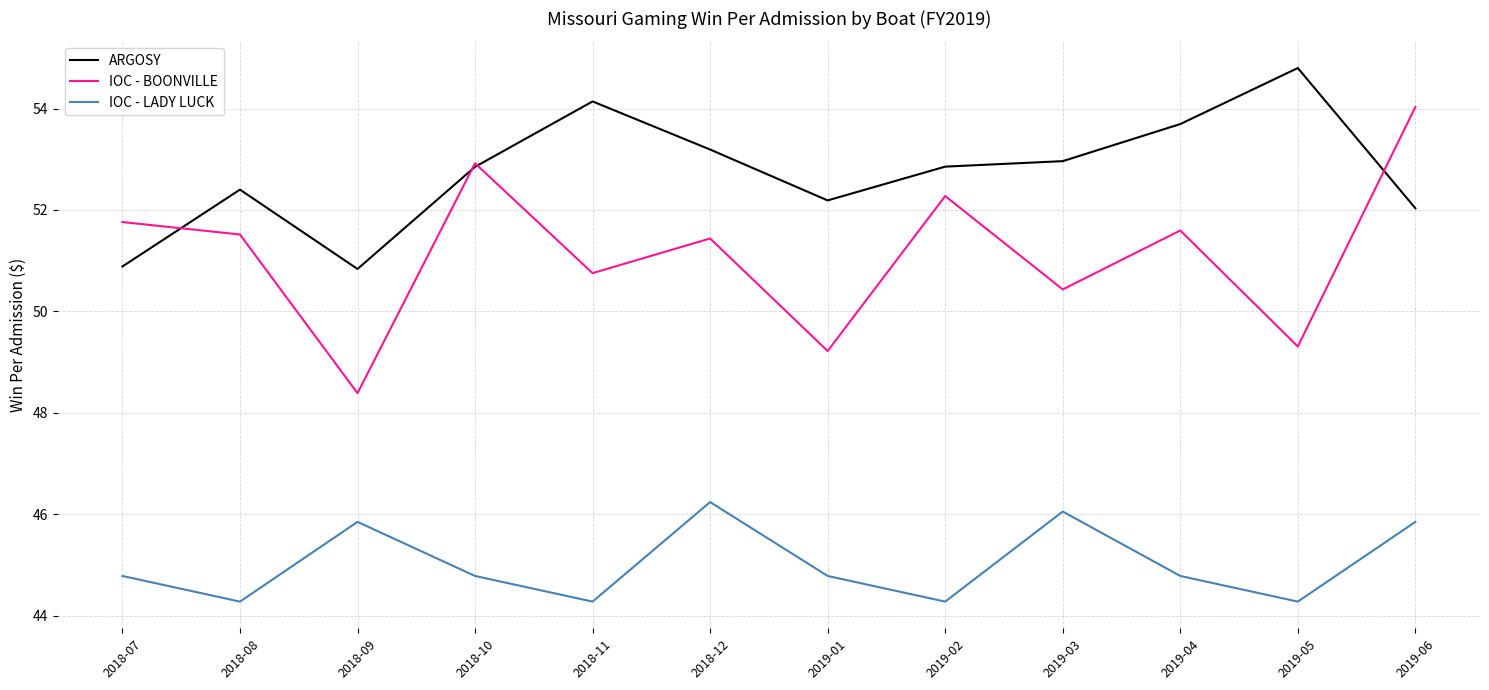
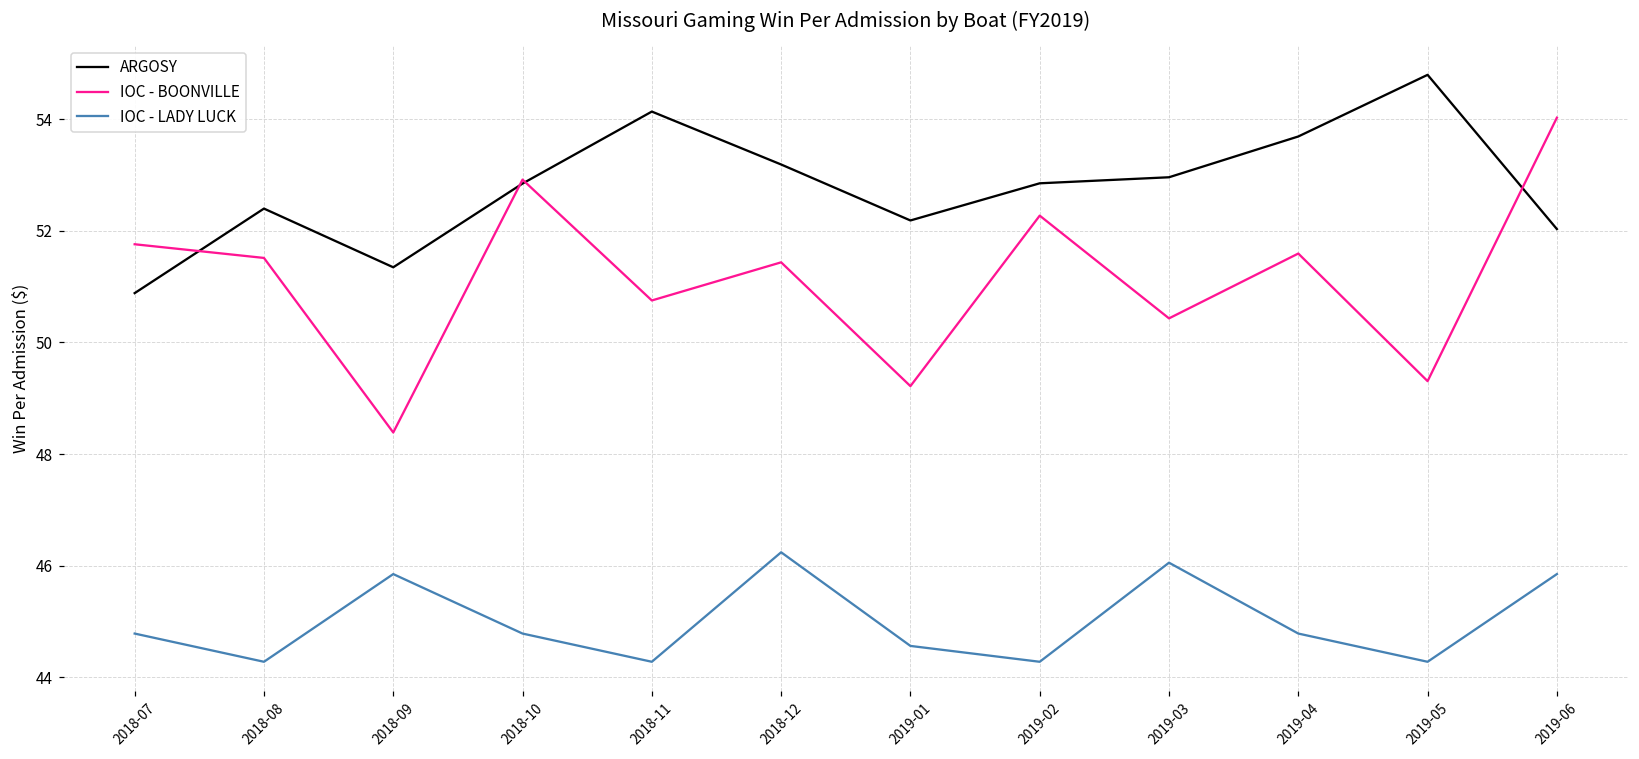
ARGOSY, 2018-09: 50.8 -> 51.3
IOC - LADY LUCK, 2019-01: 44.8 -> 44.6
